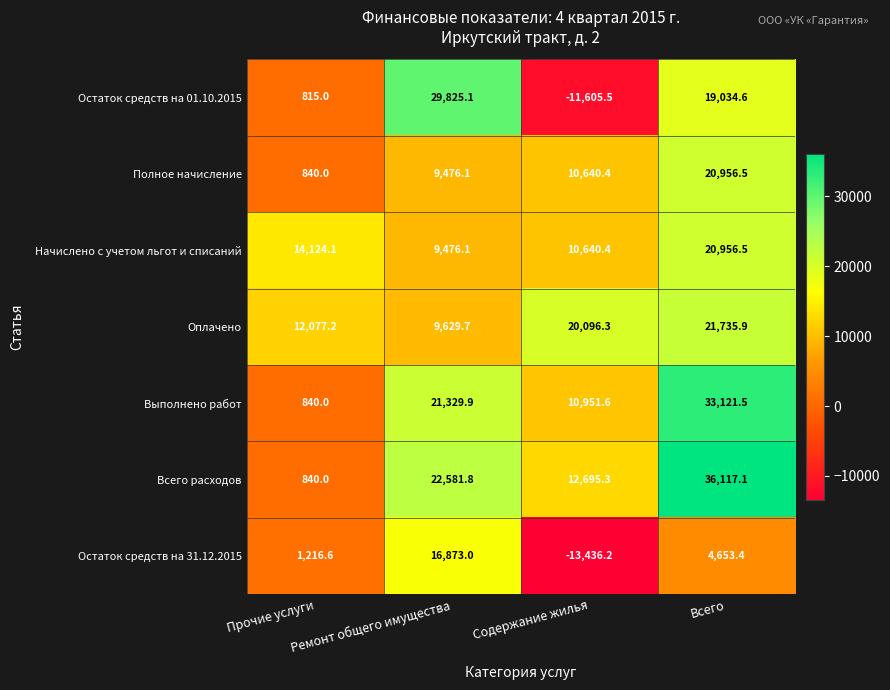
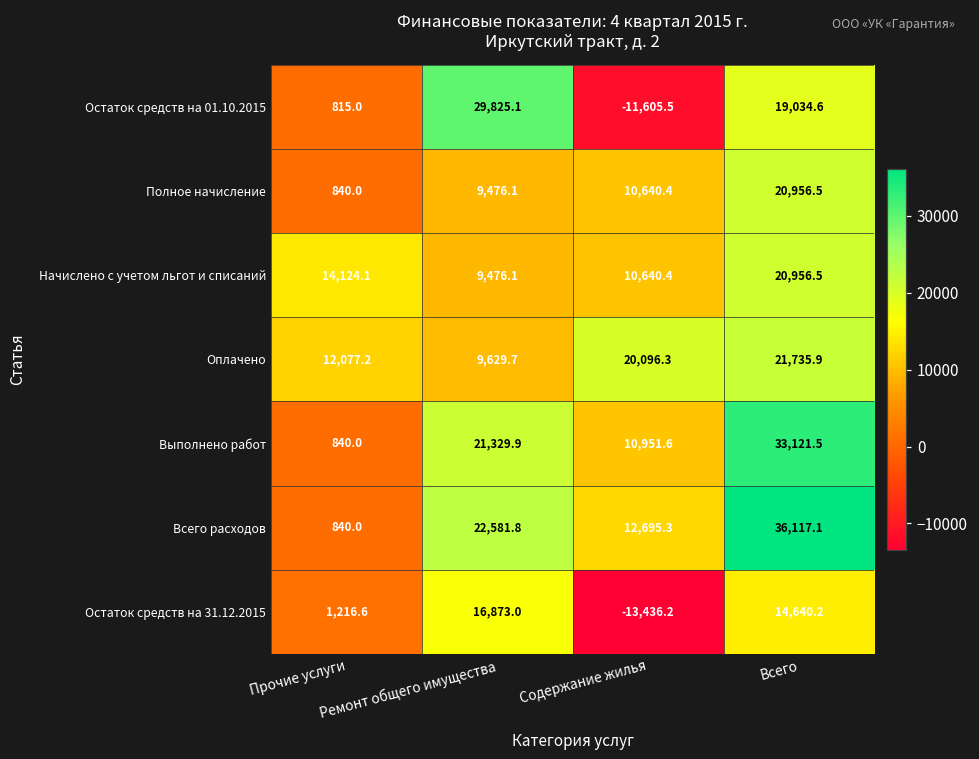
Остаток средств на 31.12.2015, Всего: 4,653.4 -> 14,640.2
